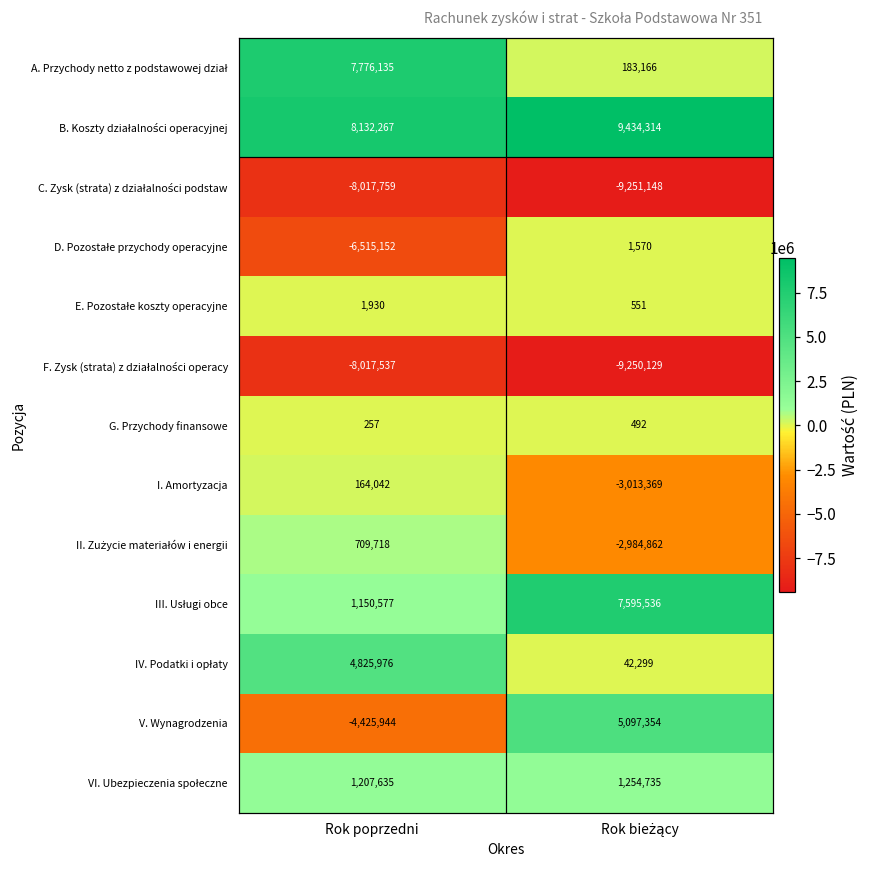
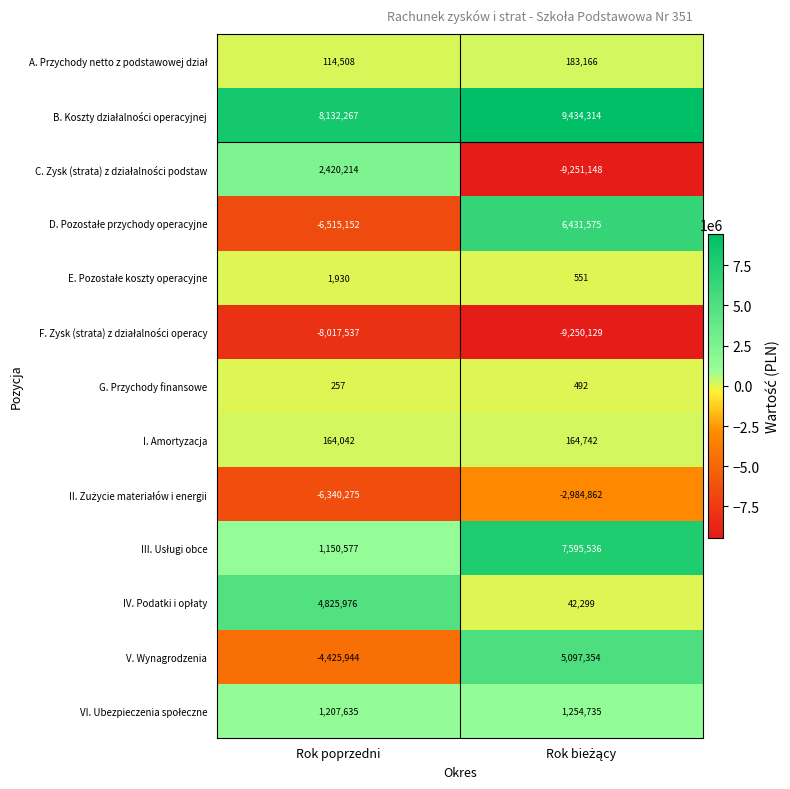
A. Przychody netto z podstawowej dział, Rok poprzedni: 7,776,135 -> 114,508
C. Zysk (strata) z działalności podstaw, Rok poprzedni: -8,017,759 -> 2,420,214
D. Pozostałe przychody operacyjne, Rok bieżący: 1,570 -> 6,431,575
I. Amortyzacja, Rok bieżący: -3,013,369 -> 164,742
II. Zużycie materiałów i energii, Rok poprzedni: 709,718 -> -6,340,275
